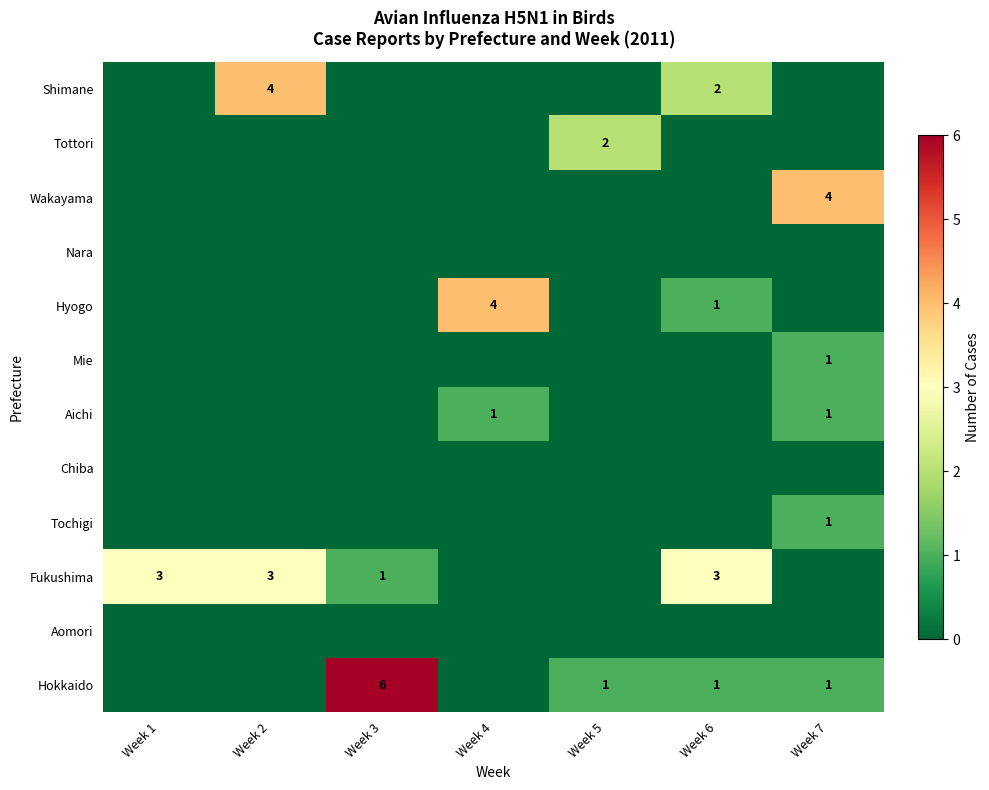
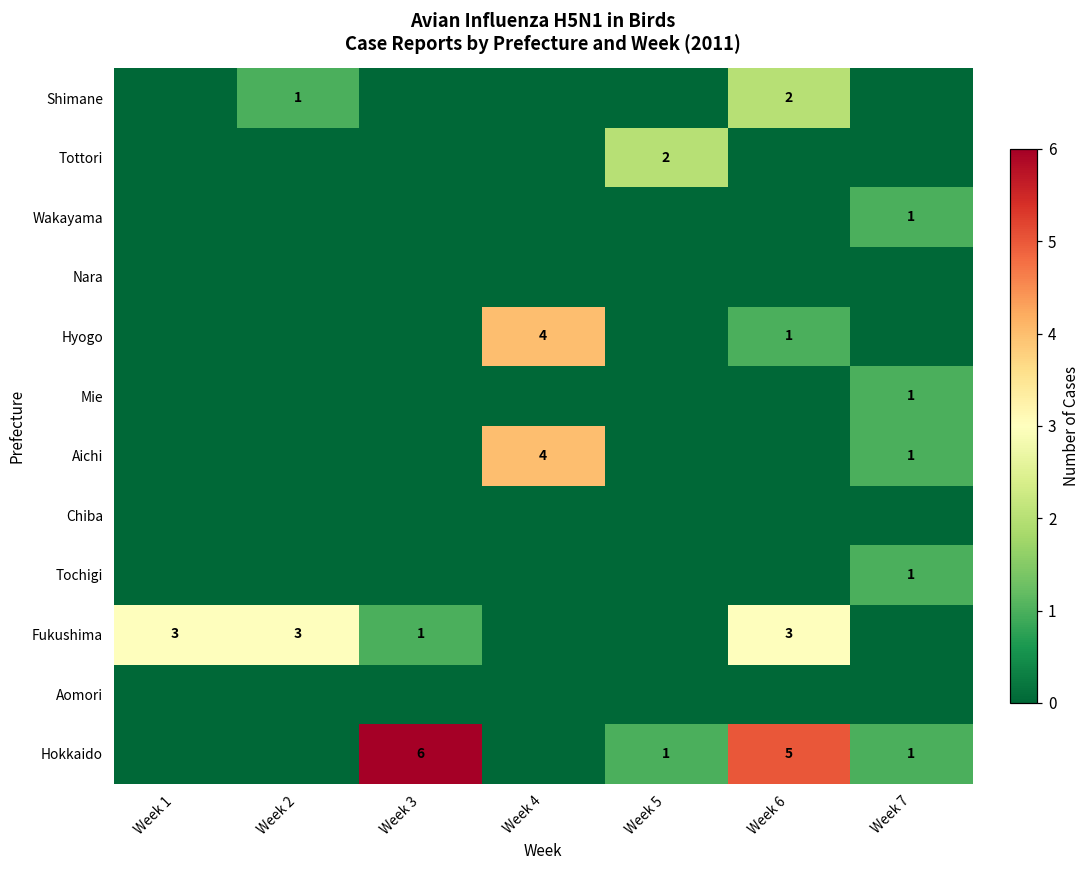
Shimane, Week 2: 4 -> 1
Wakayama, Week 7: 4 -> 1
Aichi, Week 4: 1 -> 4
Hokkaido, Week 6: 1 -> 5
